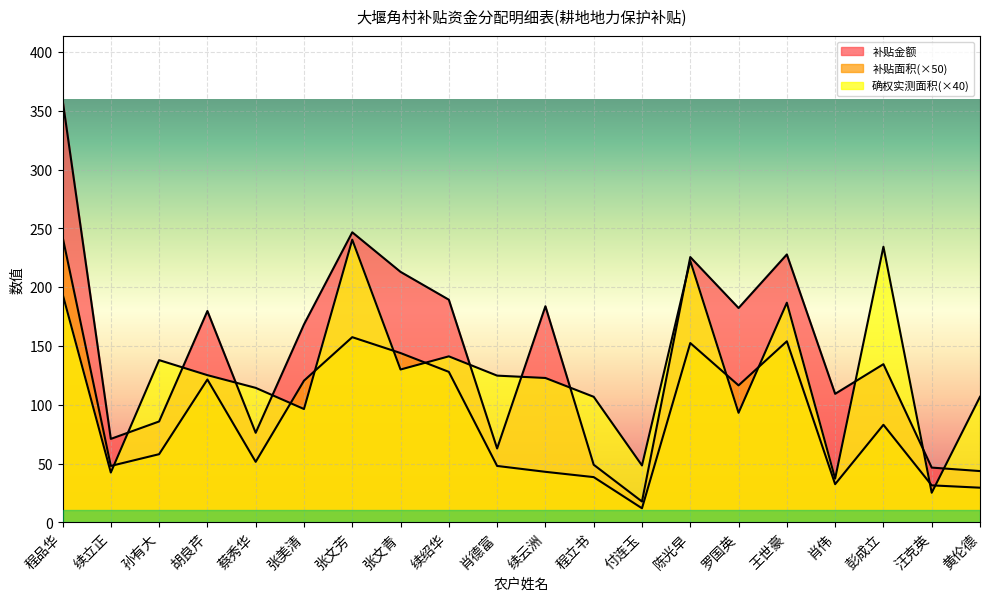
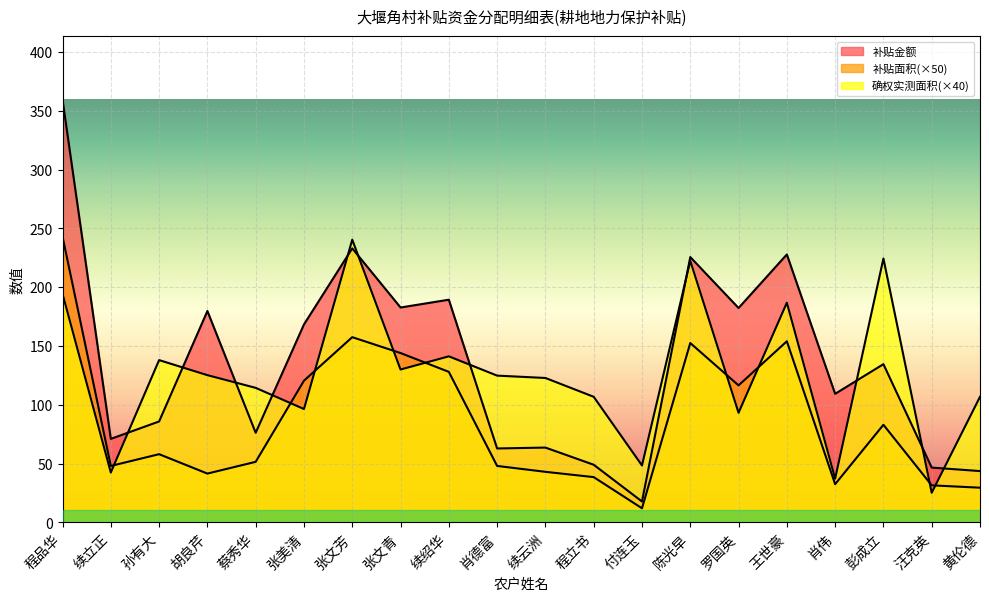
补贴面积(×50), 胡良芹: 122 -> 42
补贴金额, 张文芳: 247 -> 233
补贴金额, 张文青: 213 -> 183
补贴金额, 续云洲: 184 -> 64
确权实测面积(×40), 彭成立: 234 -> 224
